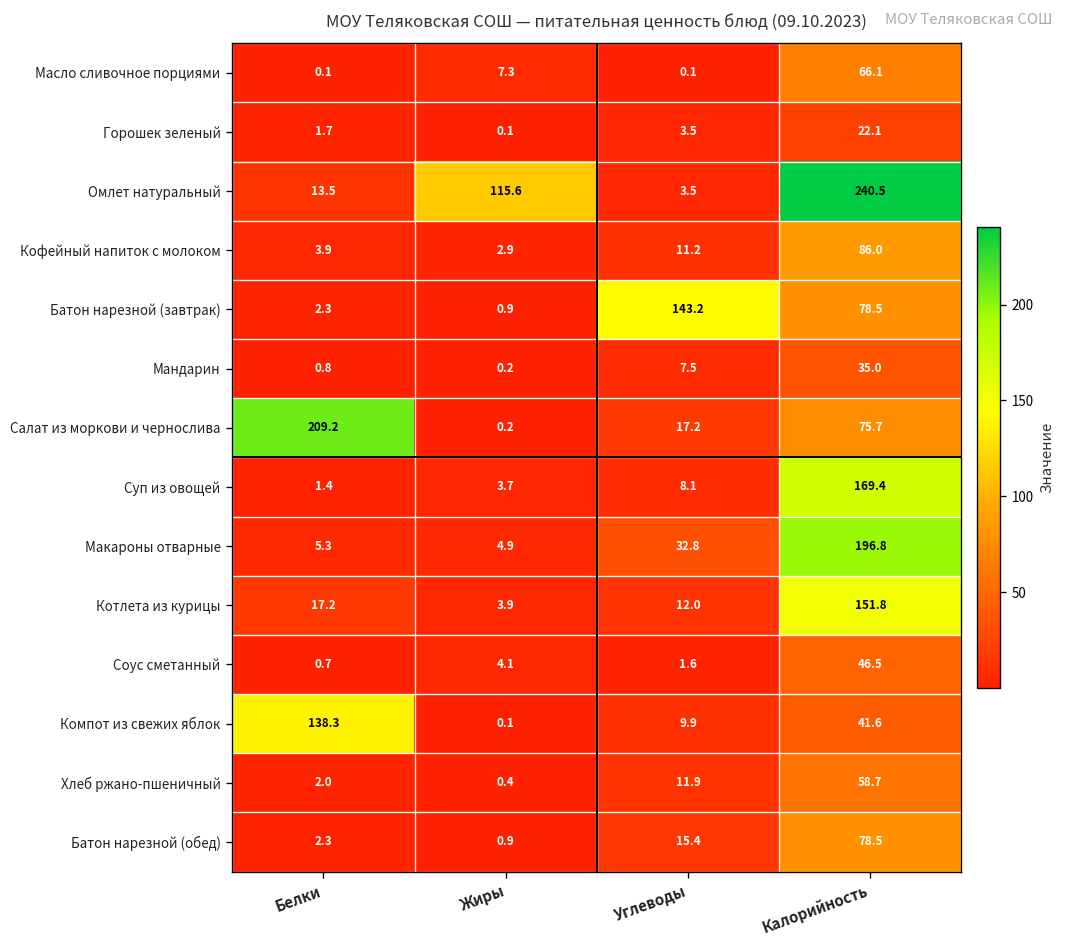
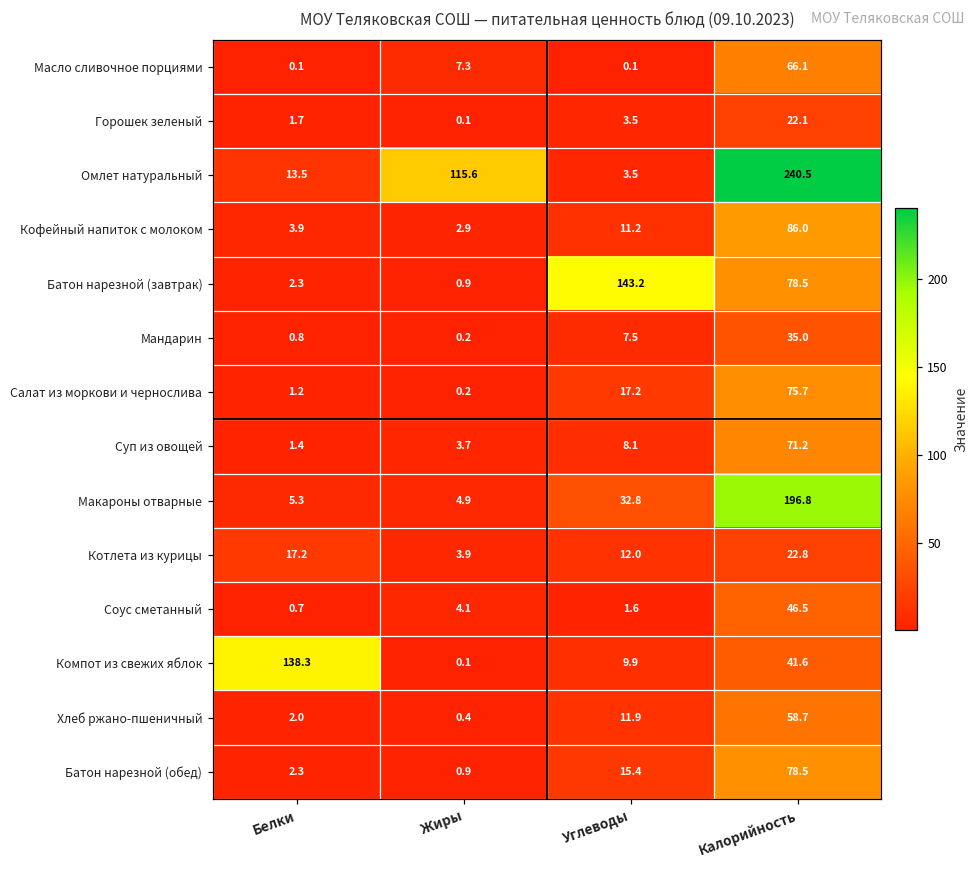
Салат из моркови и чернослива, Белки: 209.2 -> 1.2
Суп из овощей, Калорийность: 169.4 -> 71.2
Котлета из курицы, Калорийность: 151.8 -> 22.8
